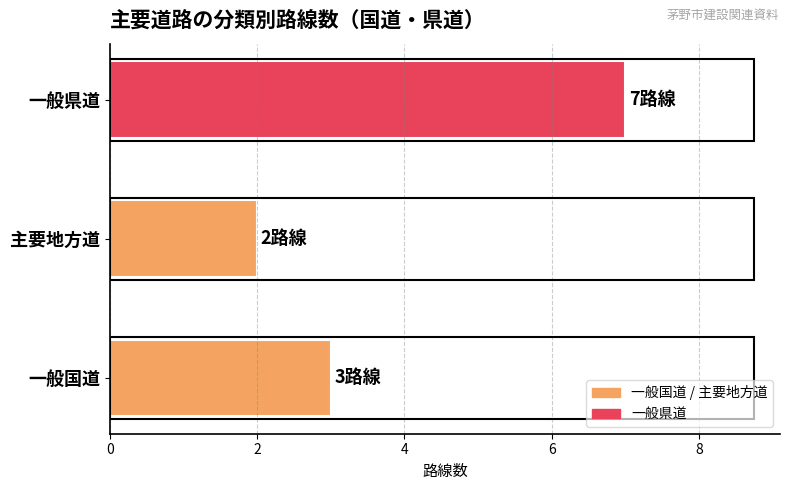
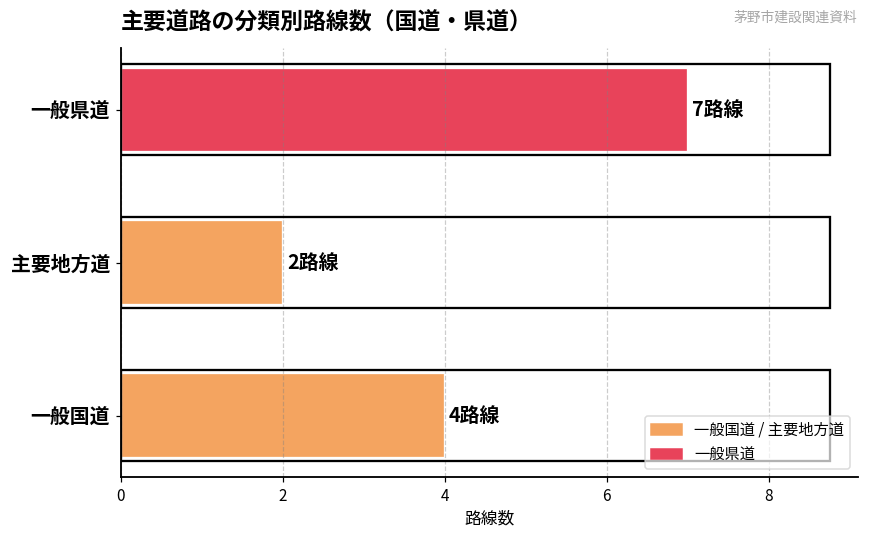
一般国道: 3 -> 4
